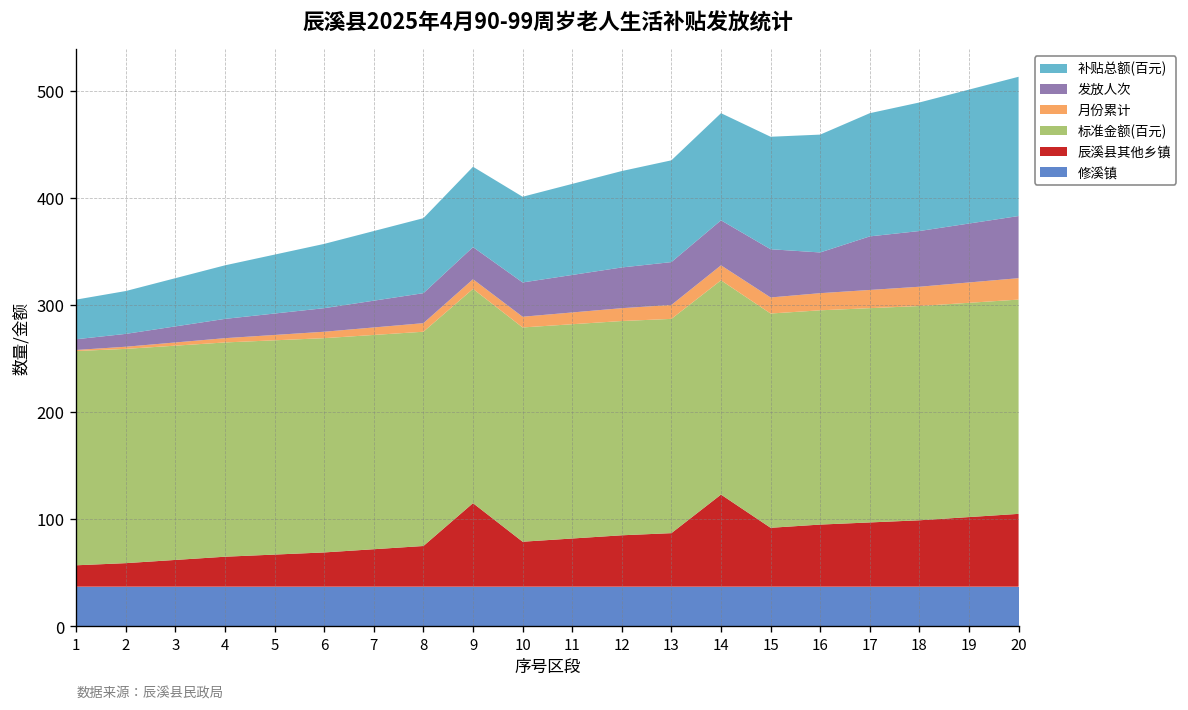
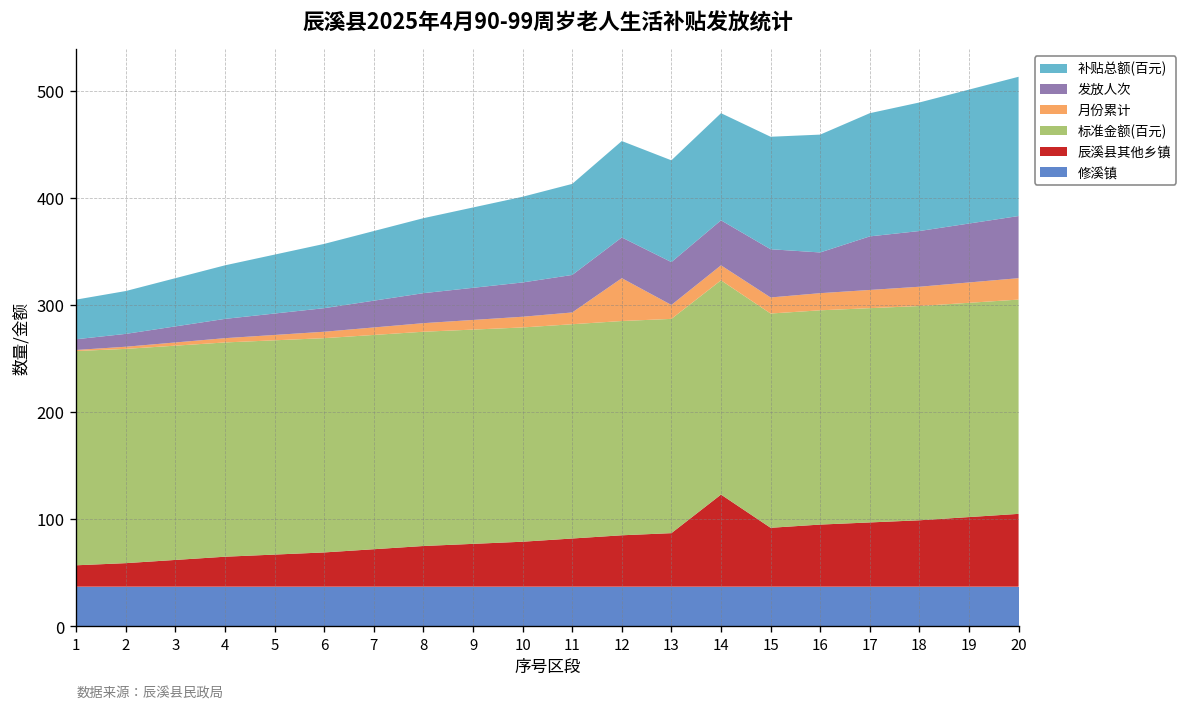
辰溪县其他乡镇, 9: 80 -> 40
月份累计, 12: 10 -> 40
